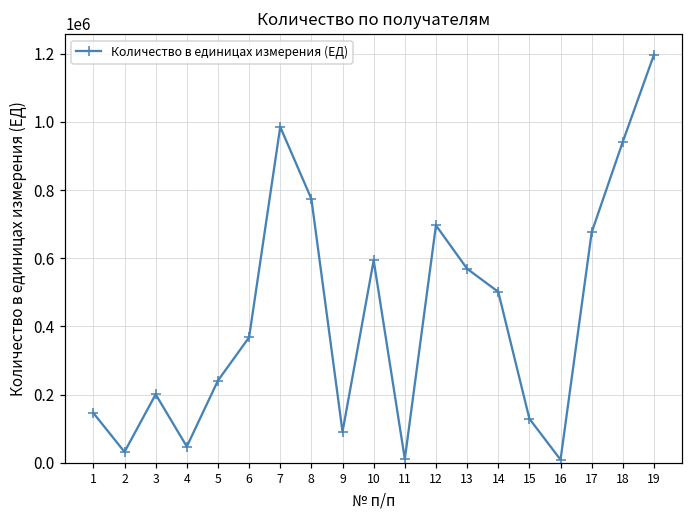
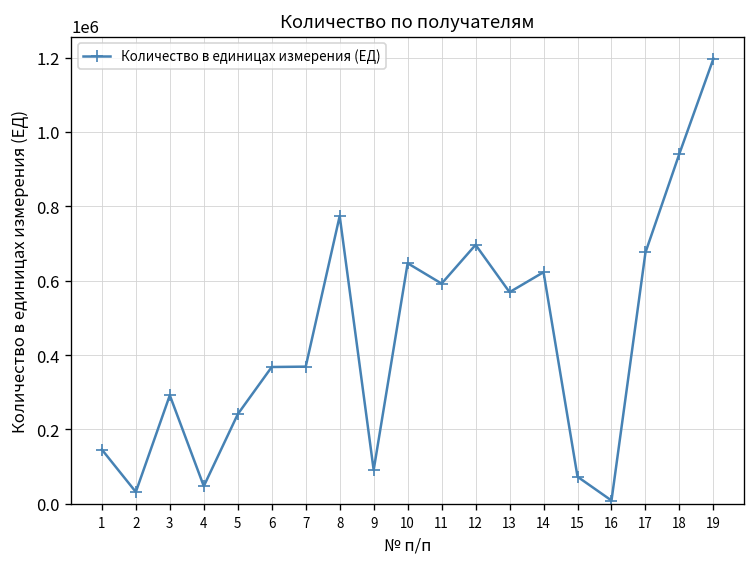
3: 200000 -> 290000
7: 990000 -> 370000
10: 590000 -> 650000
11: 10000 -> 590000
14: 500000 -> 620000
15: 130000 -> 70000
